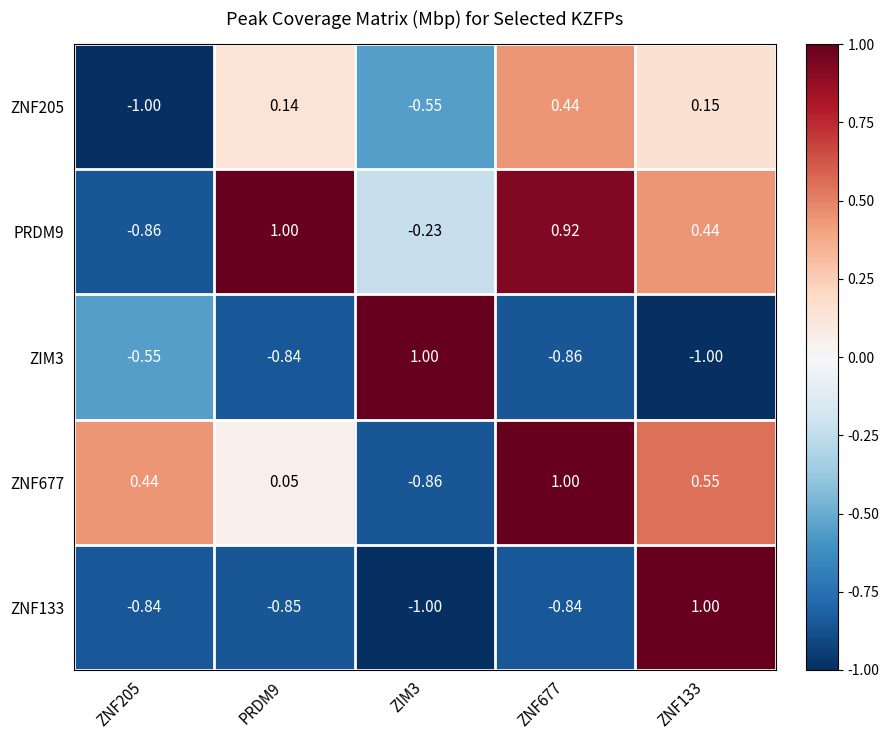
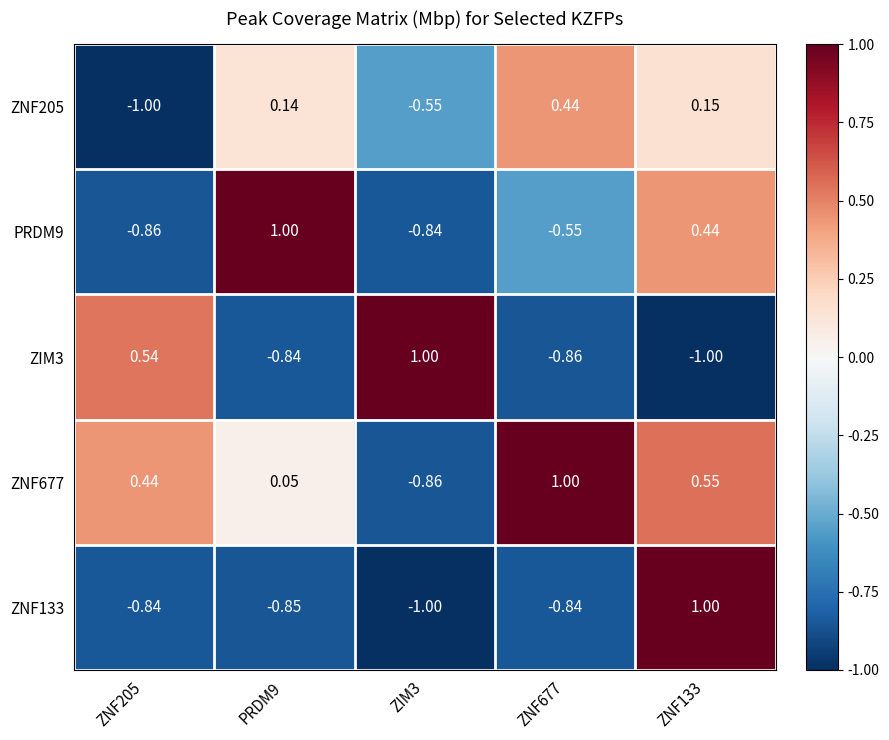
PRDM9, ZIM3: -0.23 -> -0.84
PRDM9, ZNF677: 0.92 -> -0.55
ZIM3, ZNF205: -0.55 -> 0.54
